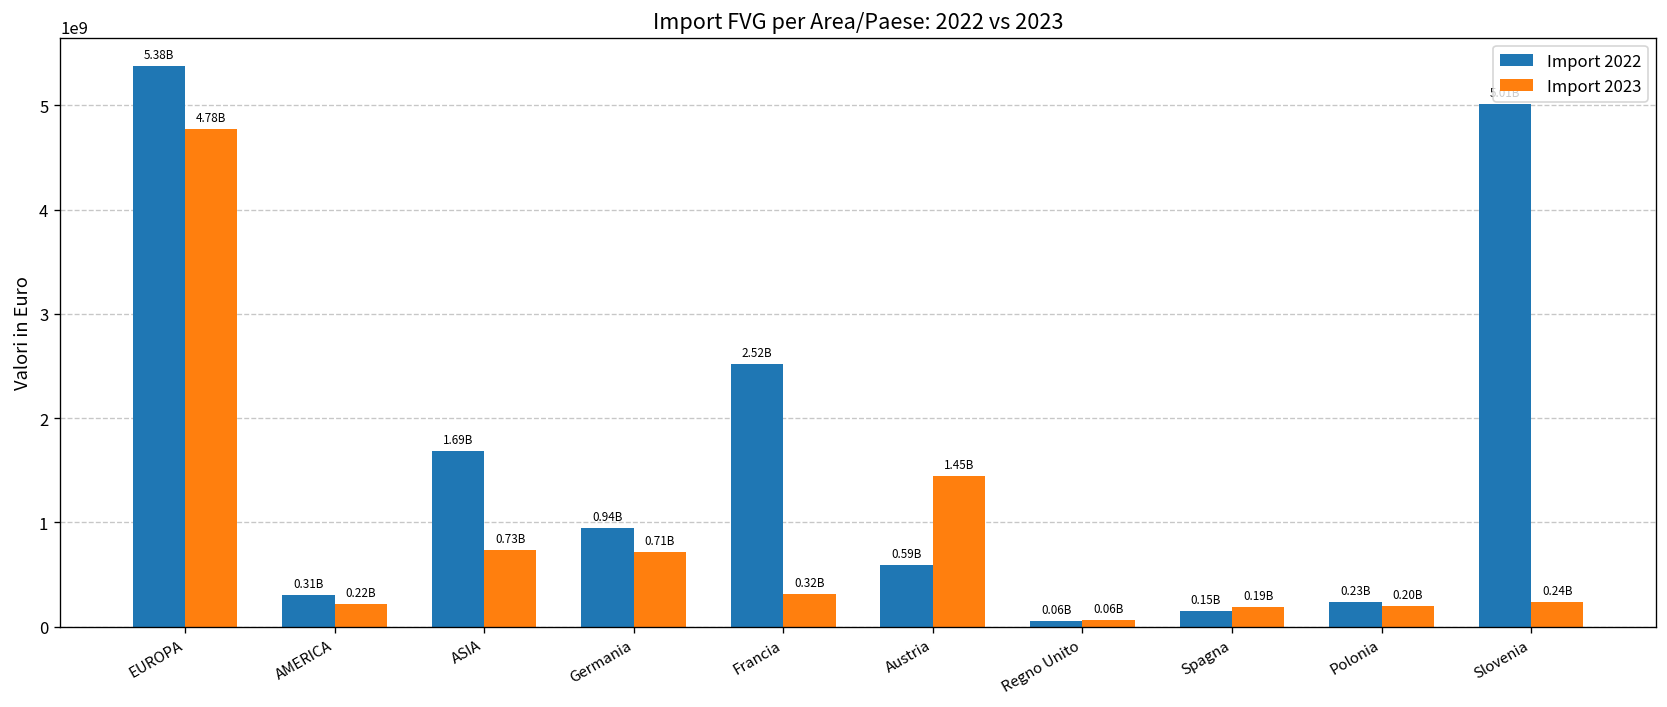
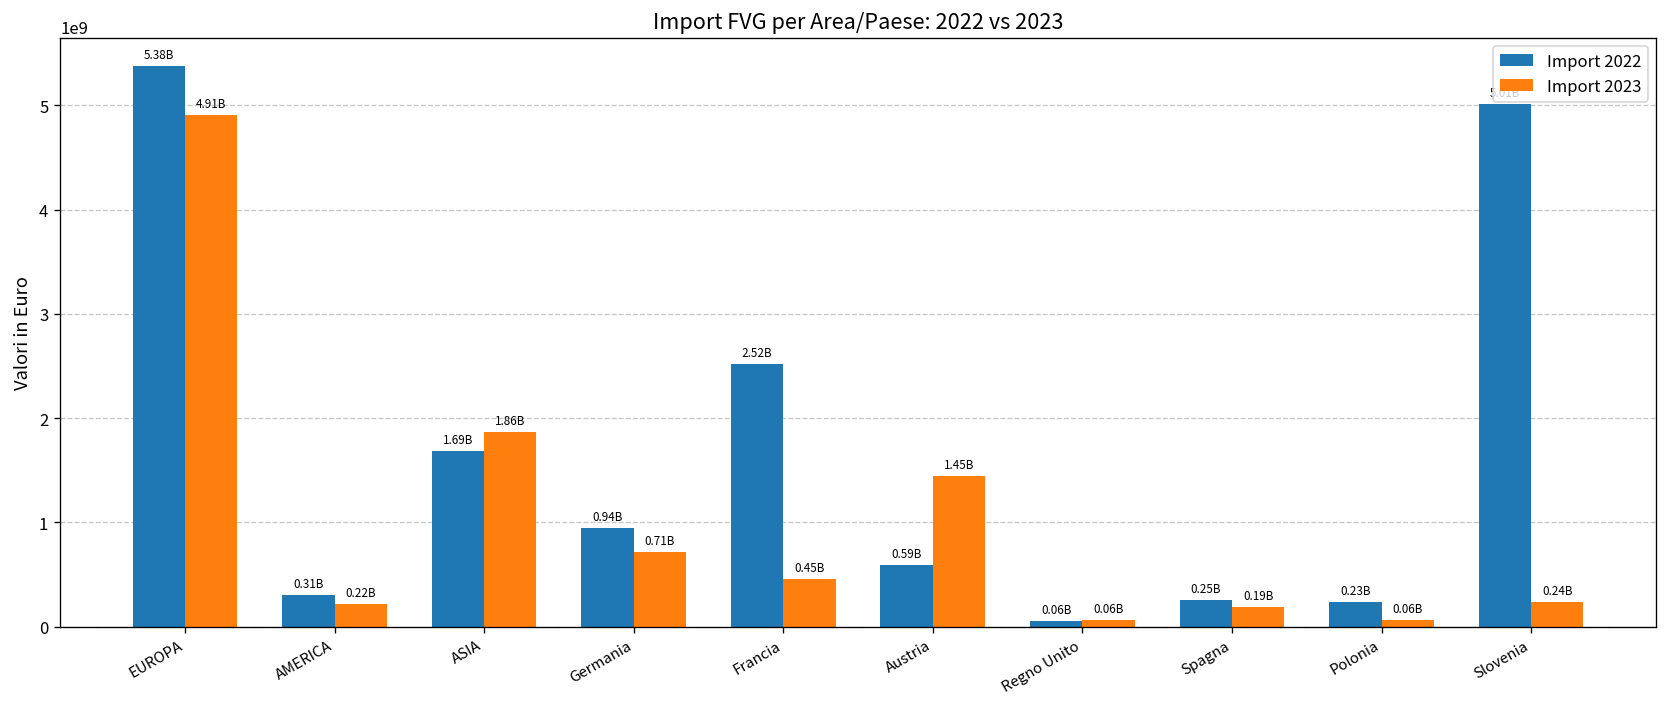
Import 2023, EUROPA: 4.78B -> 4.91B
Import 2023, ASIA: 0.73B -> 1.86B
Import 2023, Francia: 0.32B -> 0.45B
Import 2022, Spagna: 0.15B -> 0.25B
Import 2023, Polonia: 0.20B -> 0.06B
